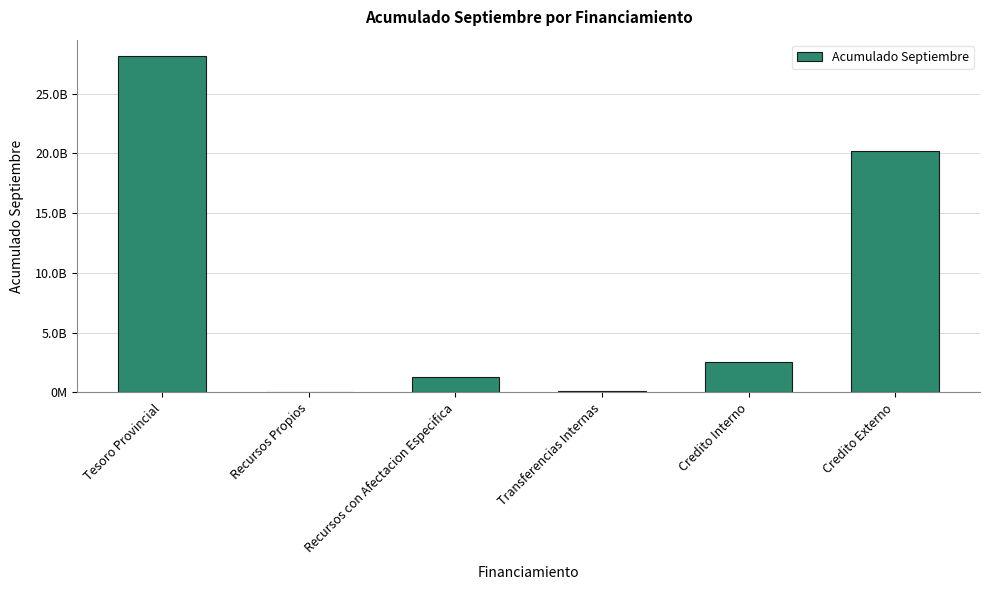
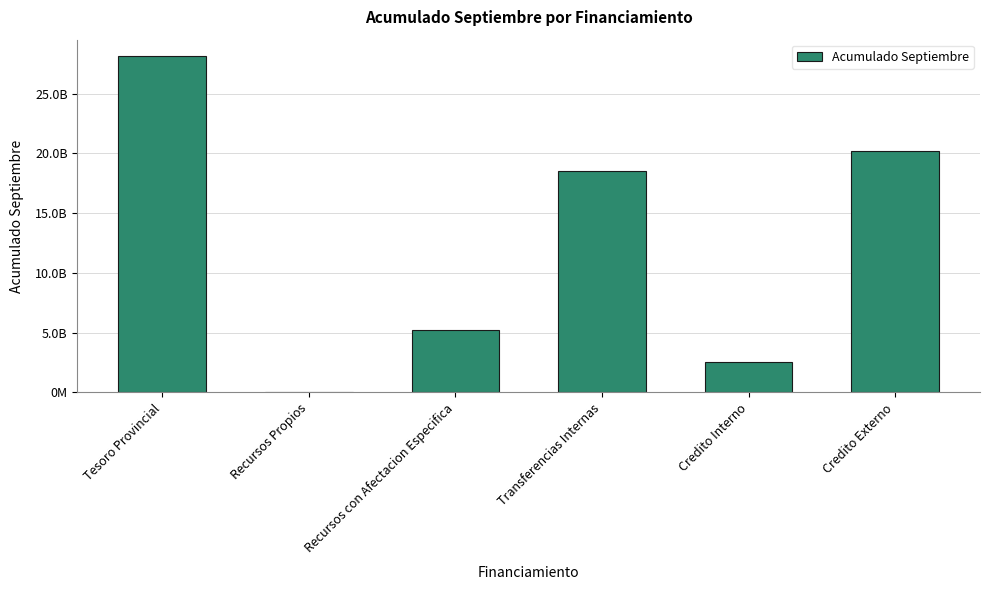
Recursos con Afectacion Especifica: 1300000000 -> 5300000000
Transferencias Internas: 100000000 -> 18500000000
